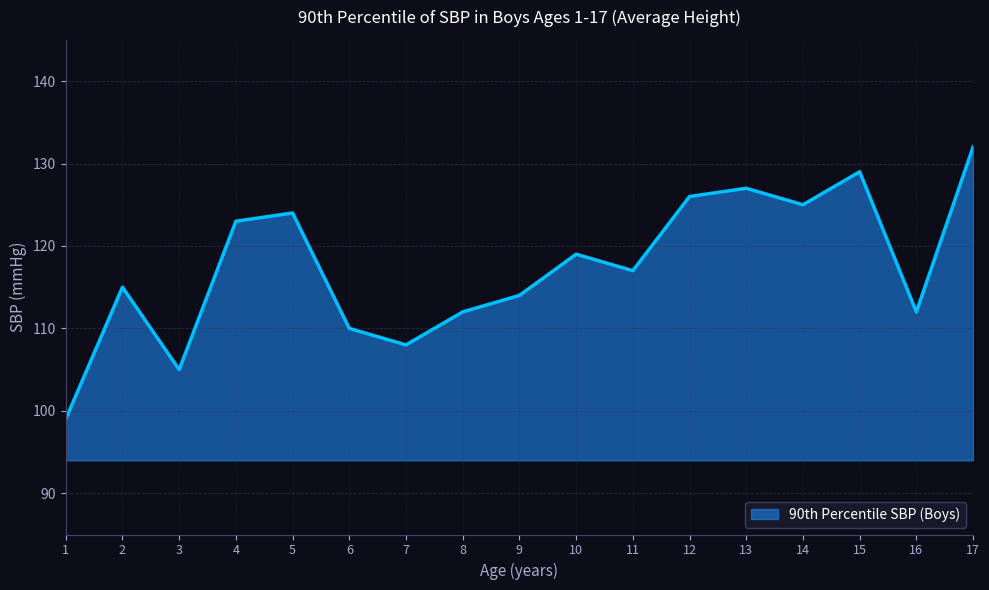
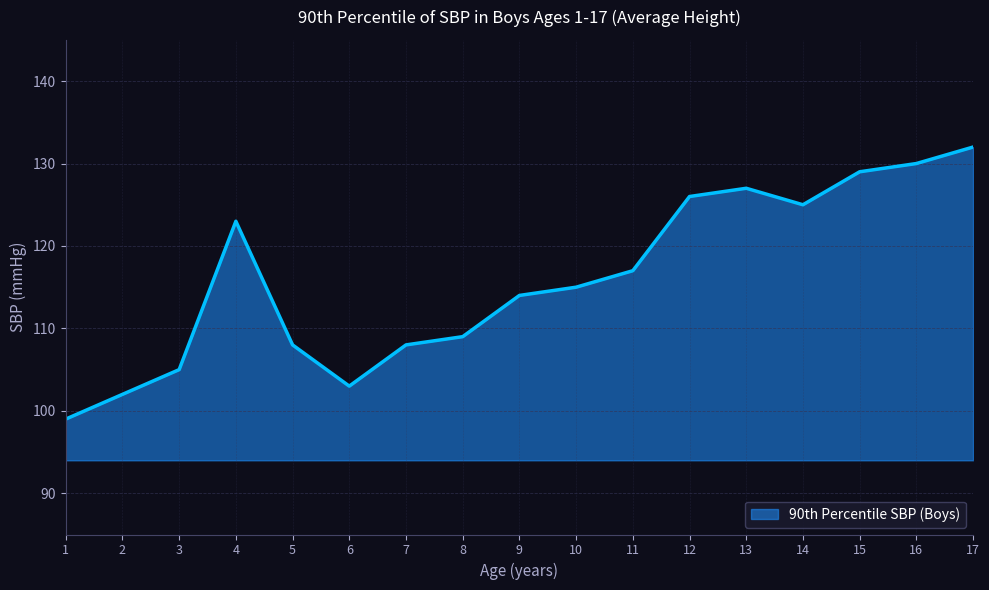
2: 115 -> 102
5: 124 -> 108
6: 110 -> 103
8: 112 -> 109
10: 119 -> 115
16: 112 -> 130
